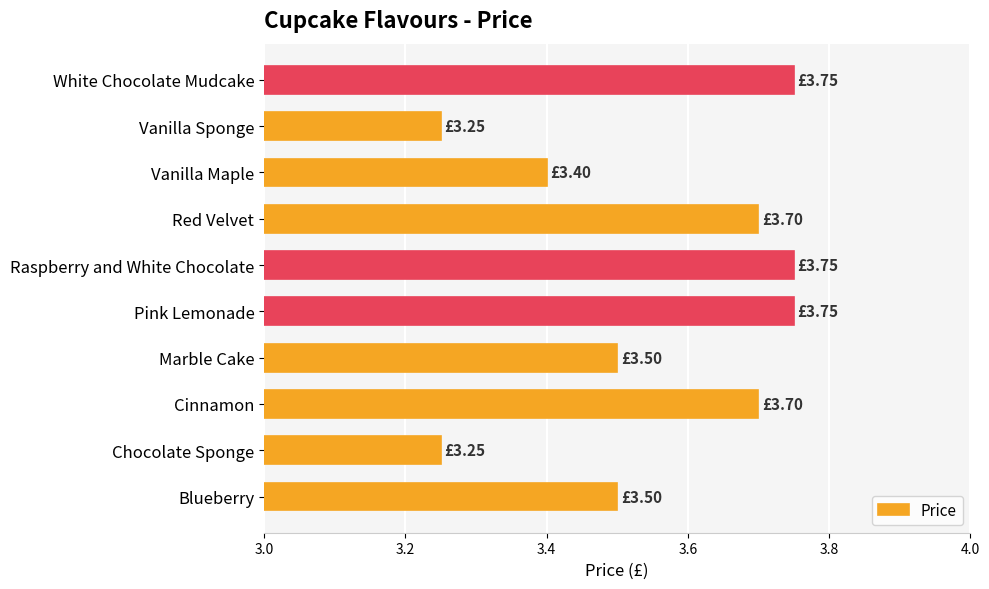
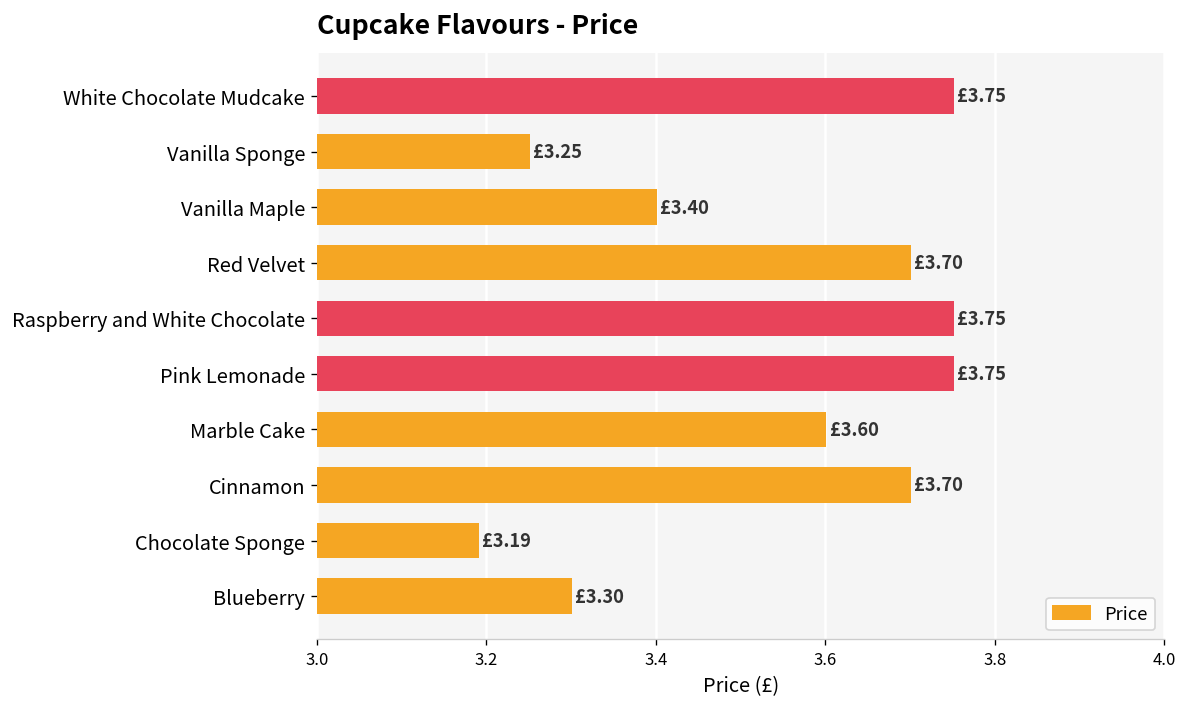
Marble Cake: £3.50 -> £3.60
Chocolate Sponge: £3.25 -> £3.19
Blueberry: £3.50 -> £3.30
